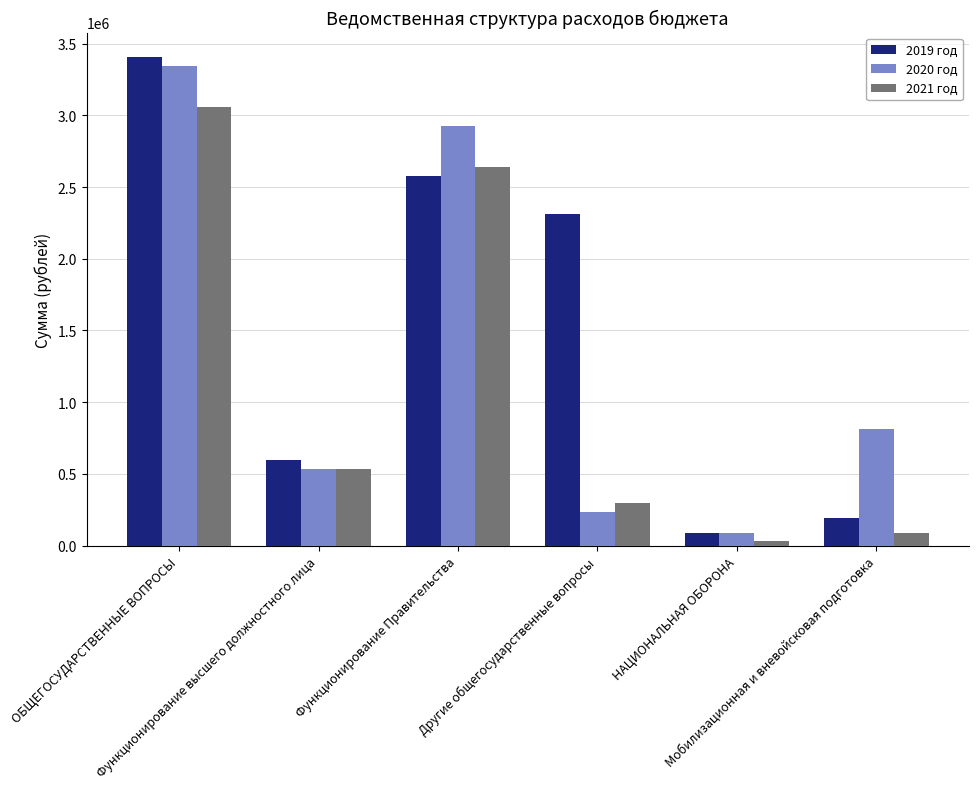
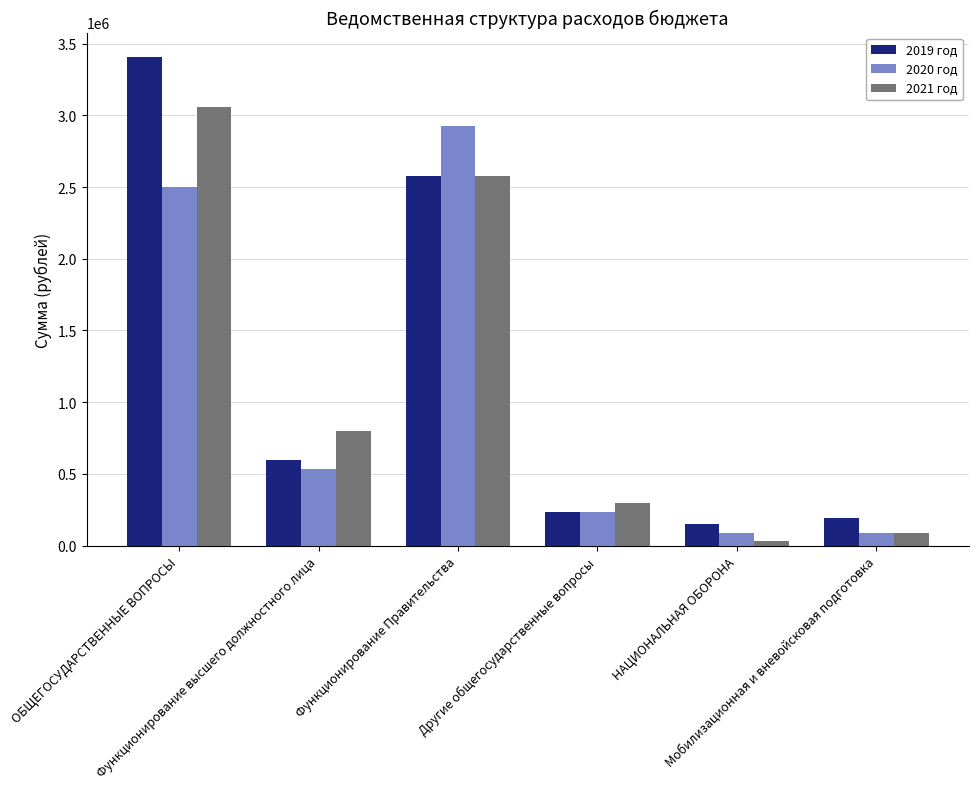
2020 год, ОБЩЕГОСУДАРСТВЕННЫЕ ВОПРОСЫ: 3340000 -> 2500000
2021 год, Функционирование высшего должностного лица: 530000 -> 800000
2021 год, Функционирование Правительства: 2640000 -> 2570000
2019 год, Другие общегосударственные вопросы: 2310000 -> 230000
2019 год, НАЦИОНАЛЬНАЯ ОБОРОНА: 90000 -> 150000
2020 год, Мобилизационная и вневойсковая подготовка: 810000 -> 90000
